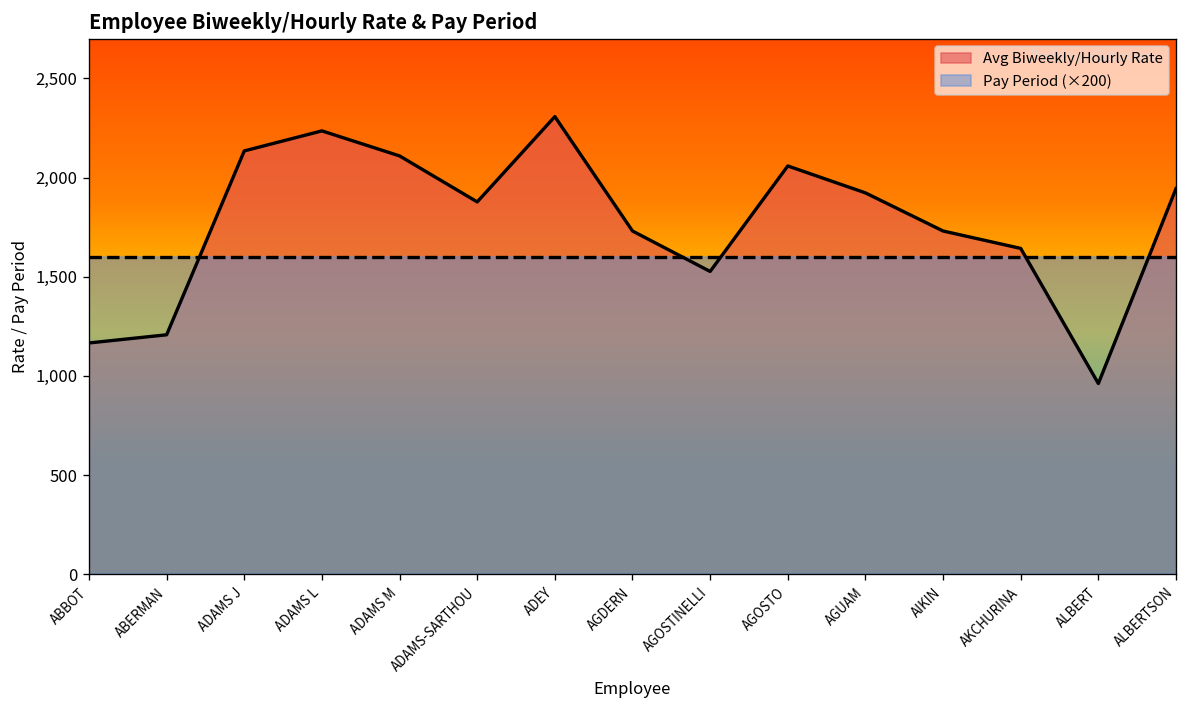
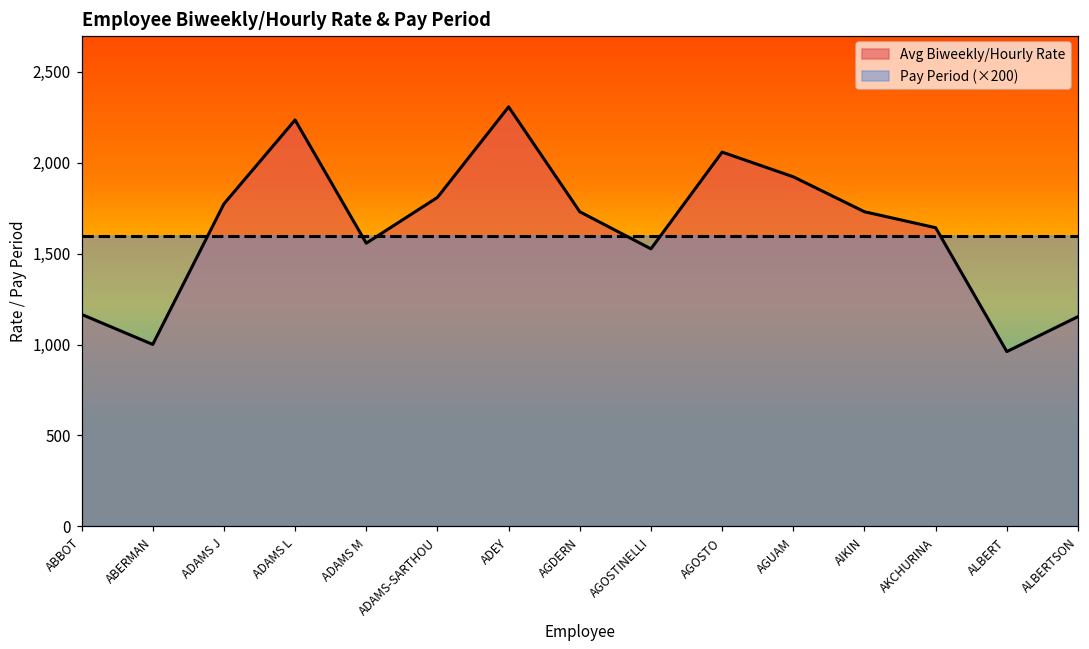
Avg Biweekly/Hourly Rate, ABERMAN: 1,210 -> 1,000
Avg Biweekly/Hourly Rate, ADAMS J: 2,130 -> 1,770
Avg Biweekly/Hourly Rate, ADAMS M: 2,110 -> 1,560
Avg Biweekly/Hourly Rate, ADAMS-SARTHOU: 1,880 -> 1,810
Avg Biweekly/Hourly Rate, ALBERTSON: 1,940 -> 1,150
